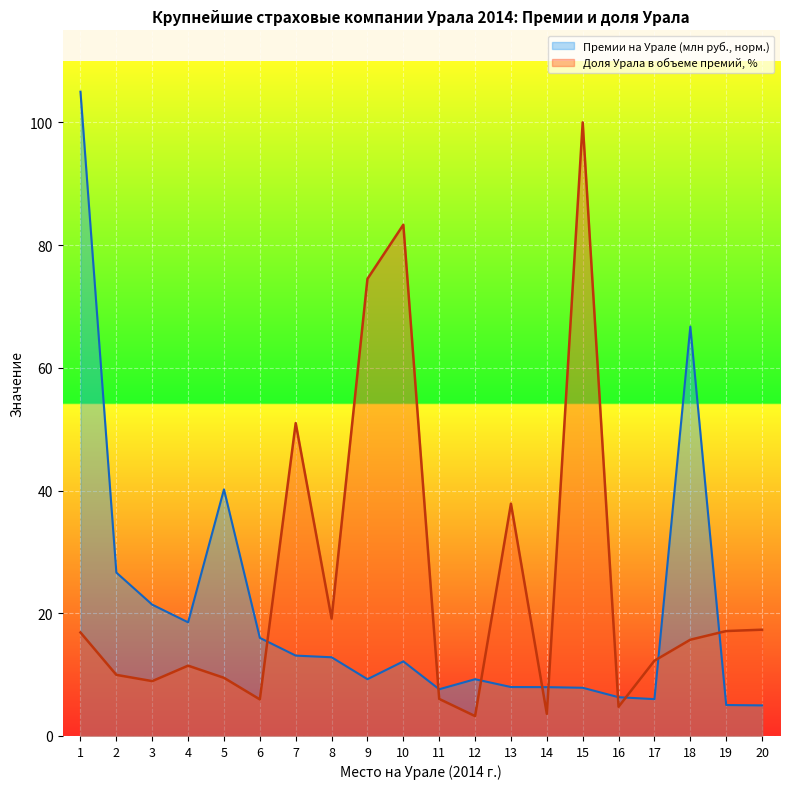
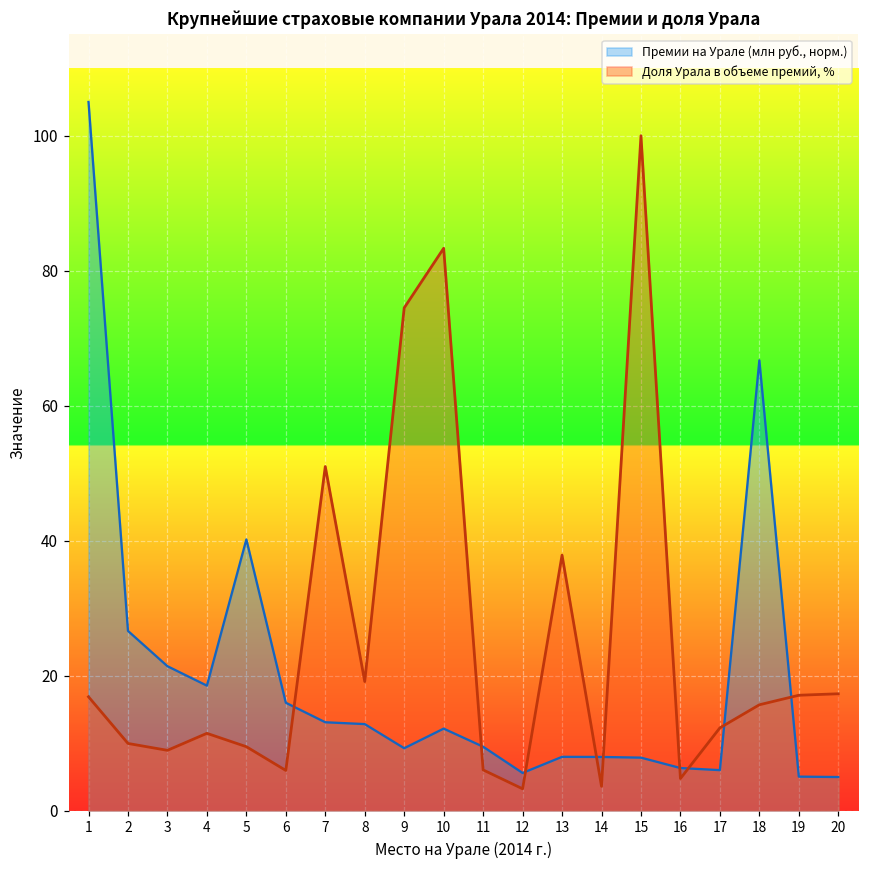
Премии на Урале (млн руб., норм.), 11: 8 -> 9
Премии на Урале (млн руб., норм.), 12: 9 -> 6
